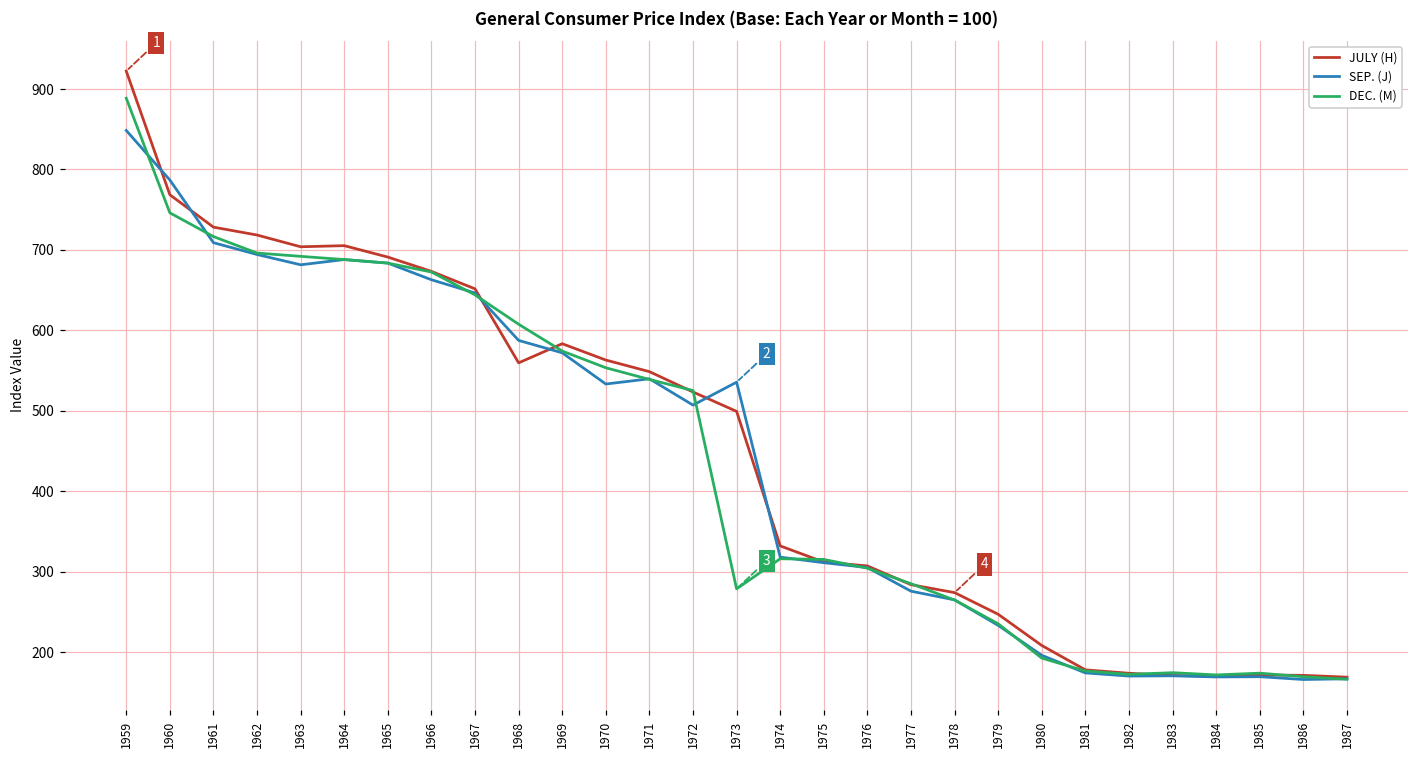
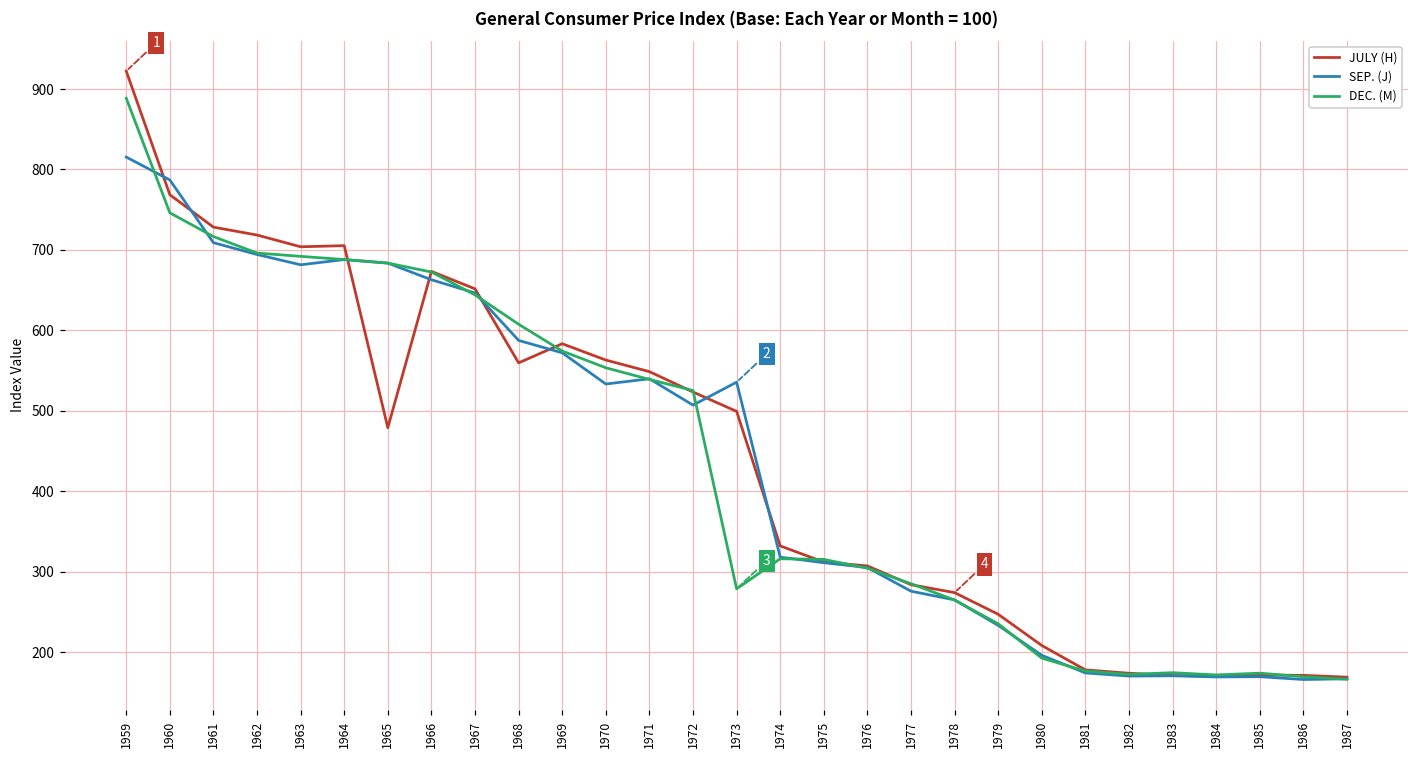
SEP. (J), 1959: 850 -> 820
JULY (H), 1965: 690 -> 480
